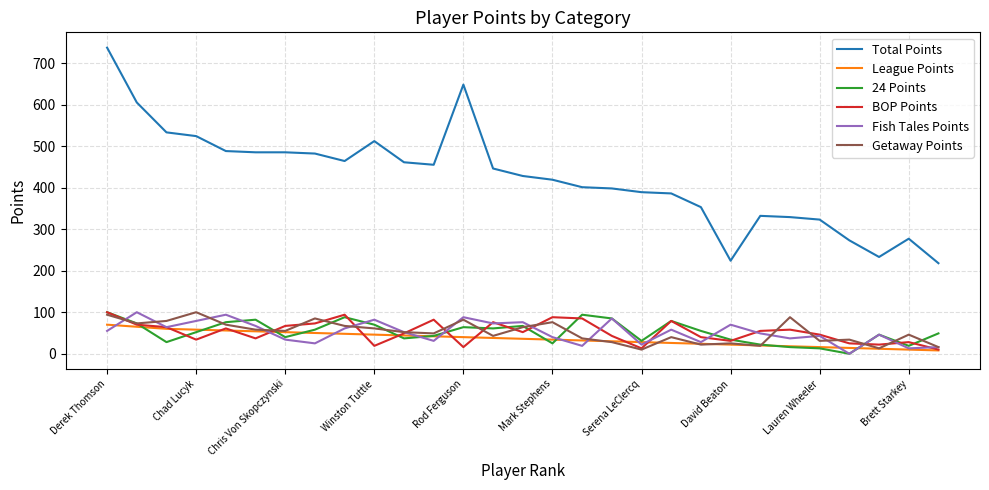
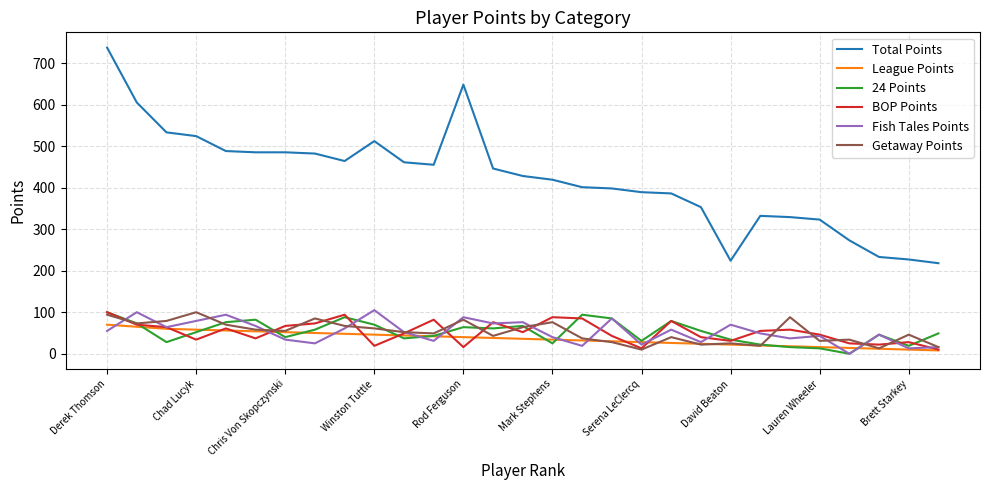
Fish Tales Points, Winston Tuttle: 80 -> 110
Total Points, Brett Starkey: 280 -> 230
